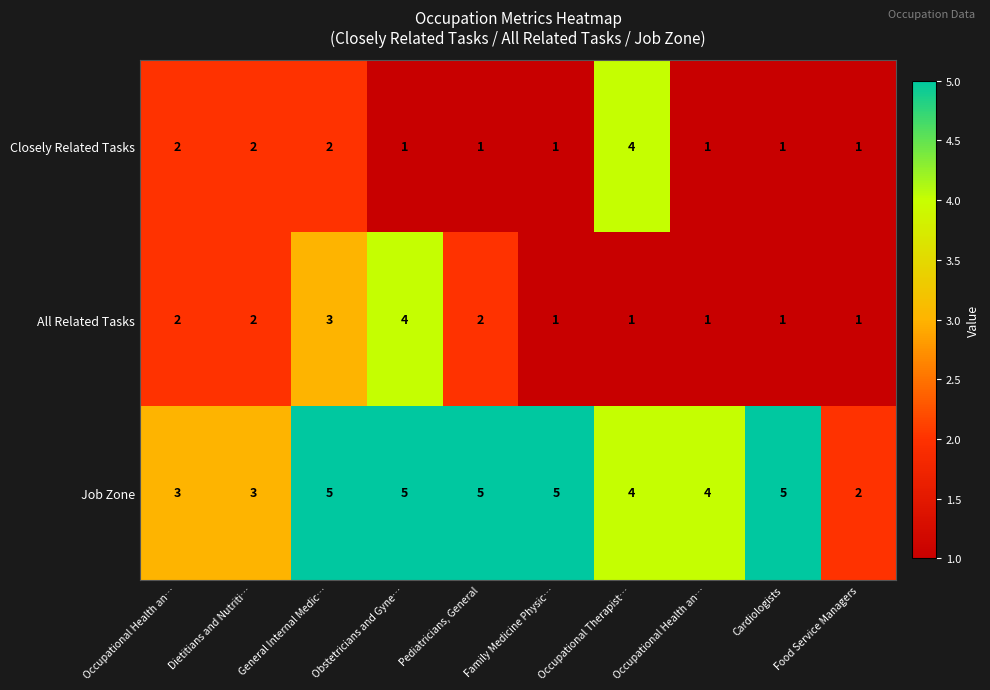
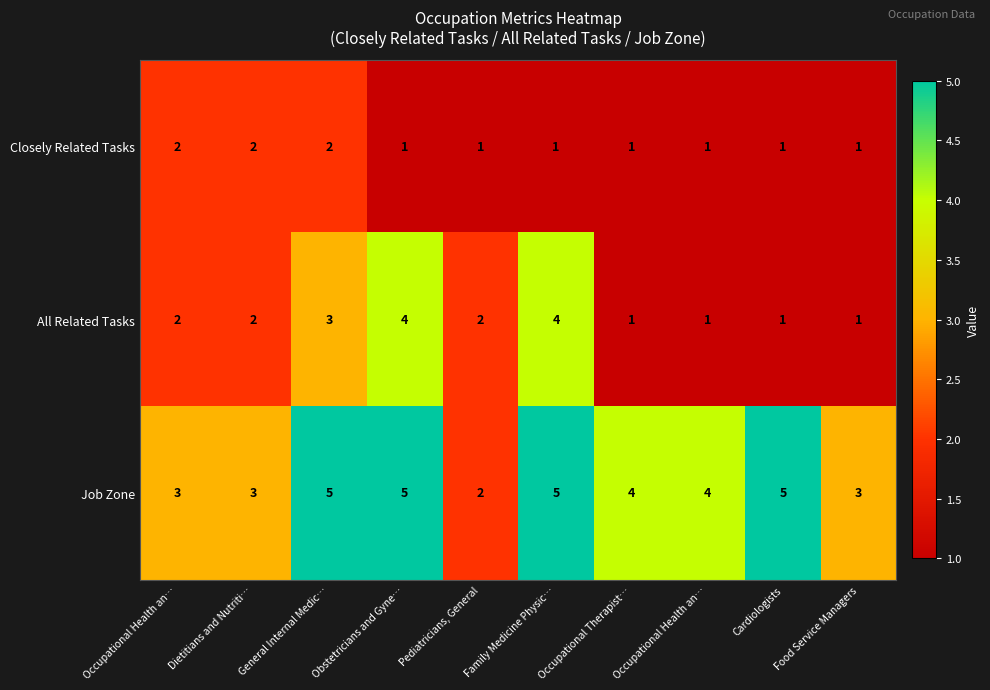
Closely Related Tasks, Occupational Therapist…: 4 -> 1
All Related Tasks, Family Medicine Physic…: 1 -> 4
Job Zone, Pediatricians, General: 5 -> 2
Job Zone, Food Service Managers: 2 -> 3
